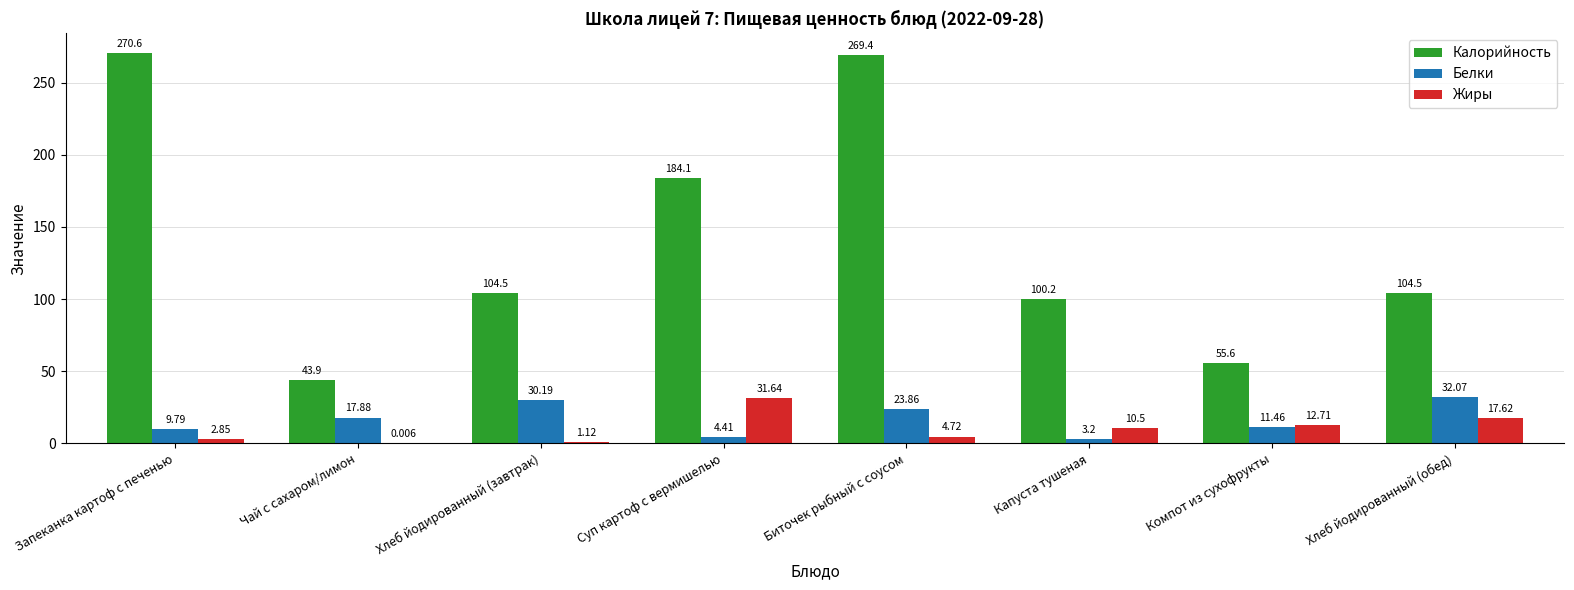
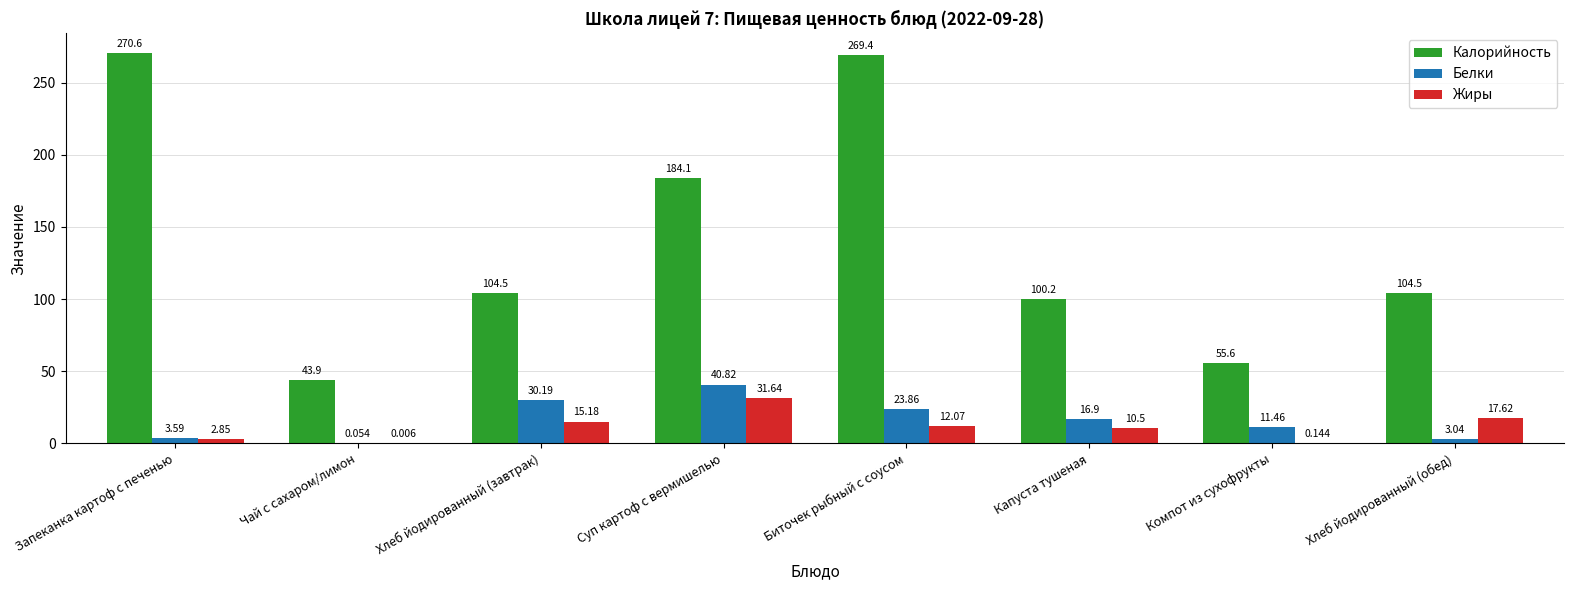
Белки, Запеканка картоф с печенью: 9.79 -> 3.59
Белки, Чай с сахаром/лимон: 17.88 -> 0.054
Жиры, Хлеб йодированный (завтрак): 1.12 -> 15.18
Белки, Суп картоф с вермишелью: 4.41 -> 40.82
Жиры, Биточек рыбный с соусом: 4.72 -> 12.07
Белки, Капуста тушеная: 3.2 -> 16.9
Жиры, Компот из сухофрукты: 12.71 -> 0.144
Белки, Хлеб йодированный (обед): 32.07 -> 3.04
